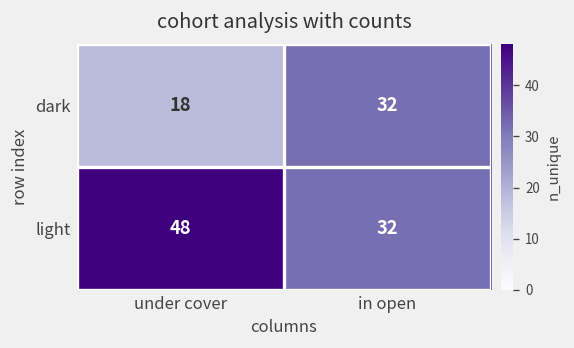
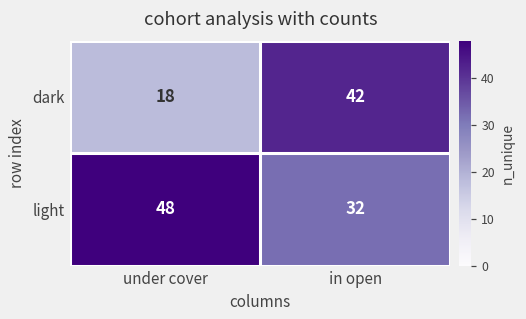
dark, in open: 32 -> 42
